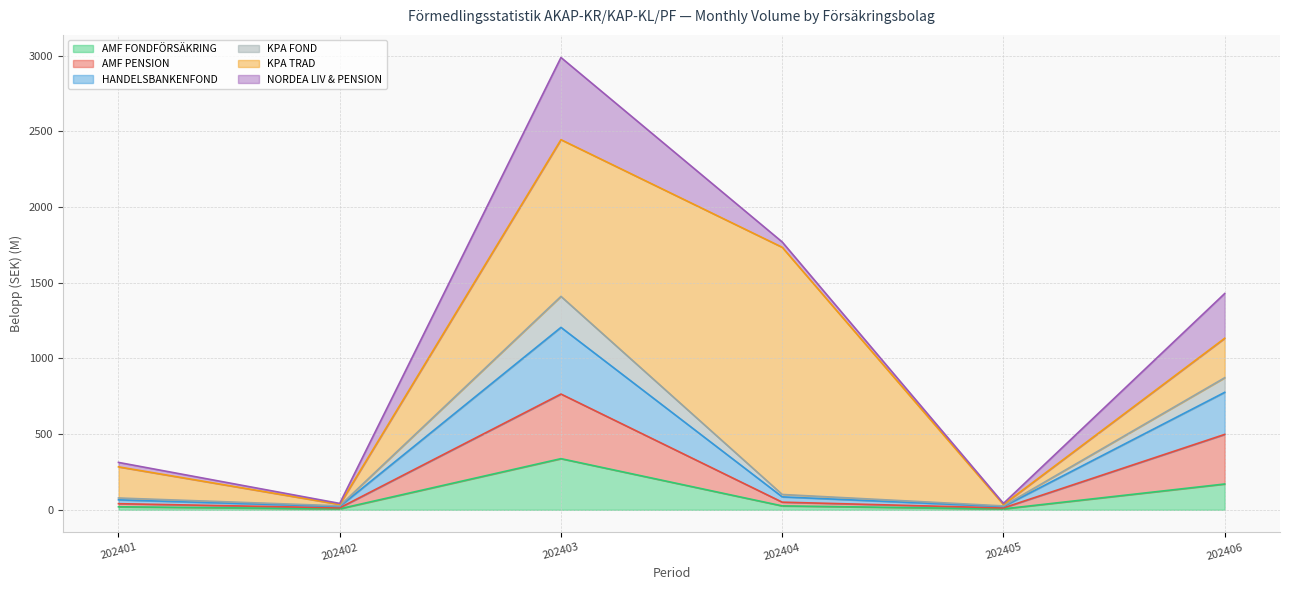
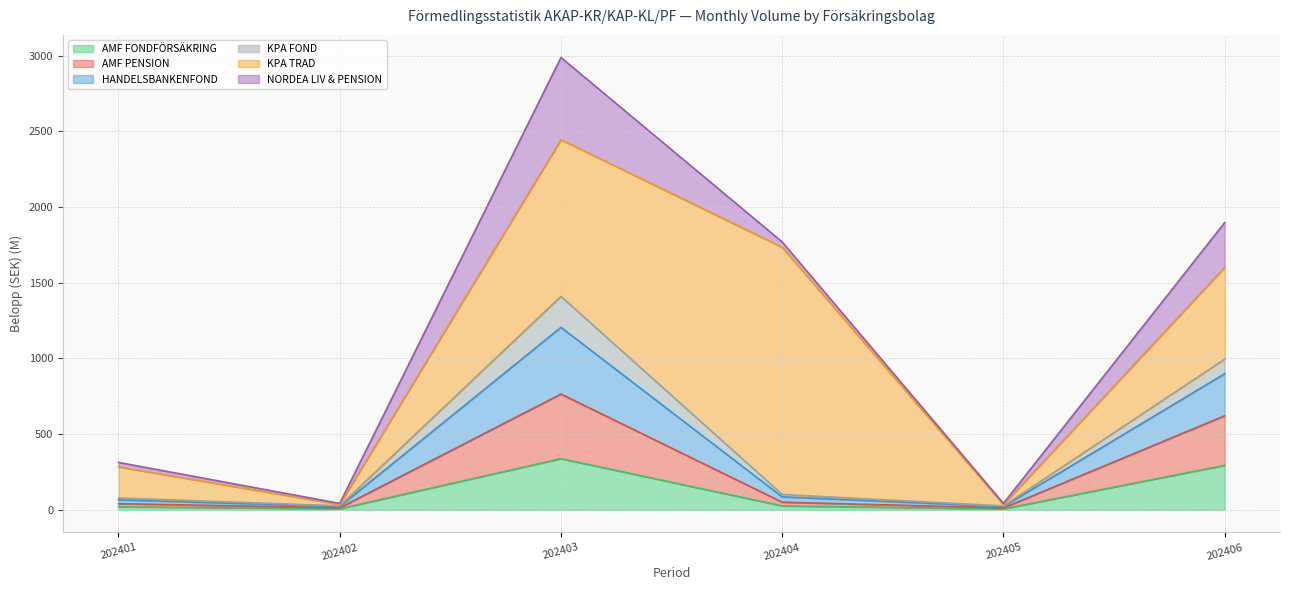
AMF FONDFÖRSÄKRING, 202406: 170 -> 290
KPA TRAD, 202406: 260 -> 610
